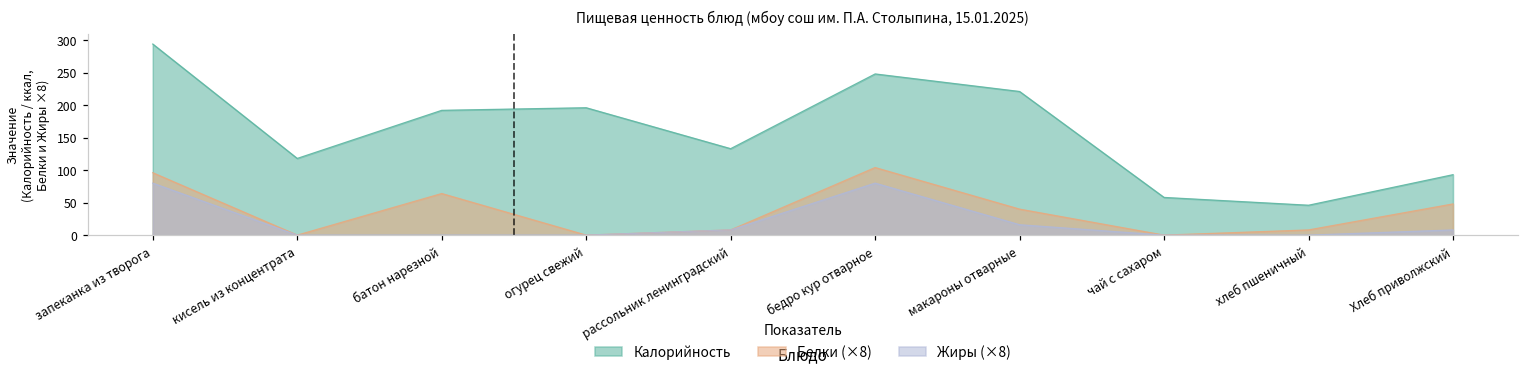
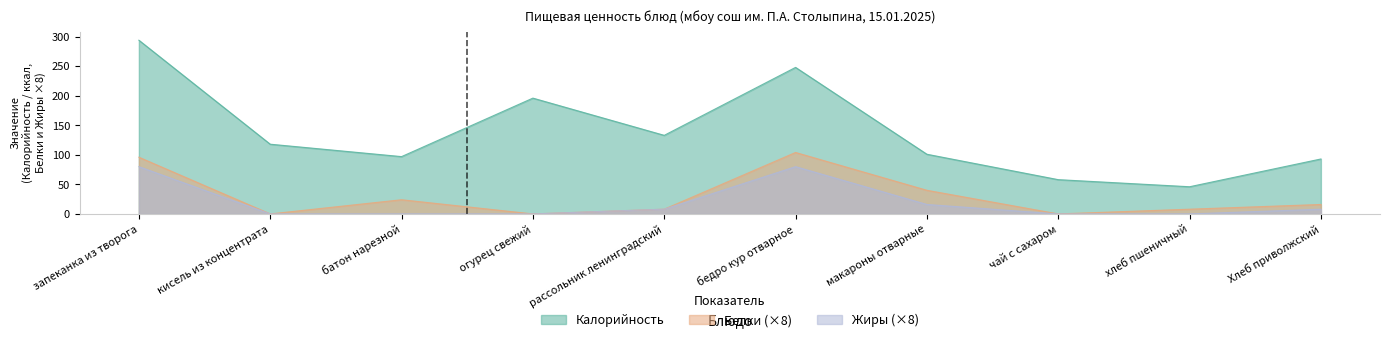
Калорийность, батон нарезной: 190 -> 100
Белки (×8), батон нарезной: 60 -> 20
Калорийность, макароны отварные: 220 -> 100
Белки (×8), Хлеб приволжский: 50 -> 20
